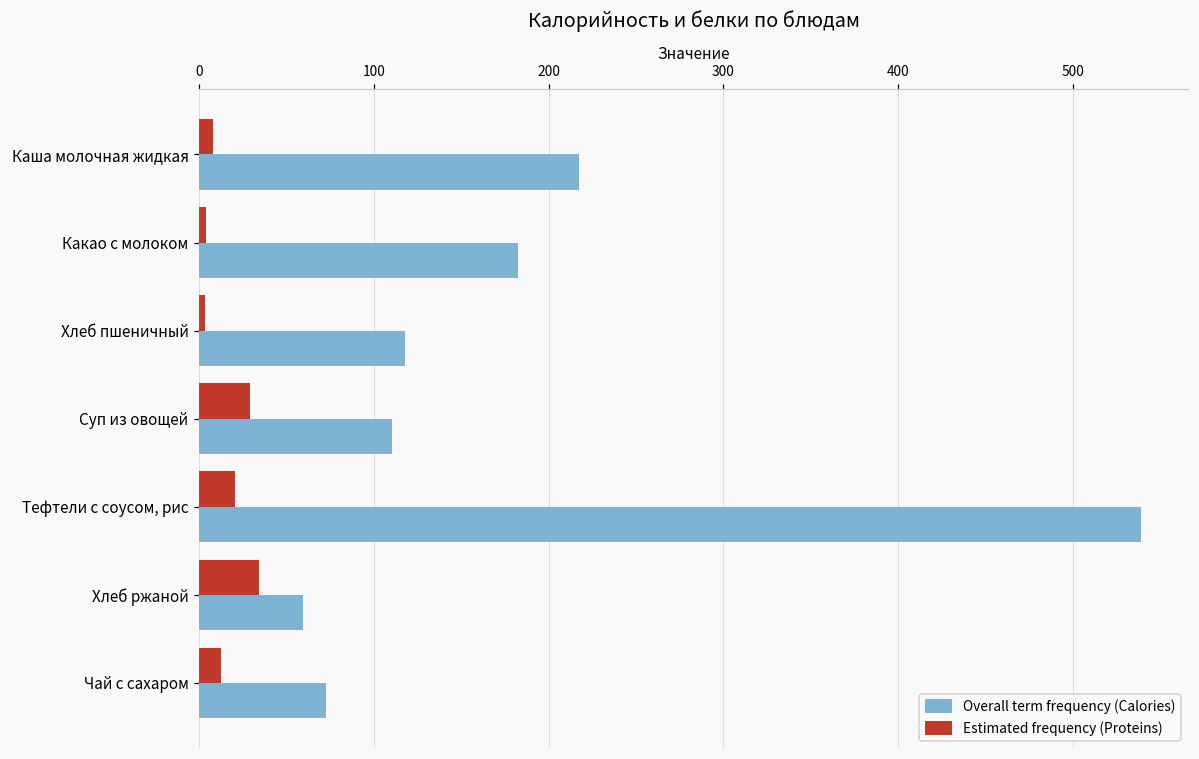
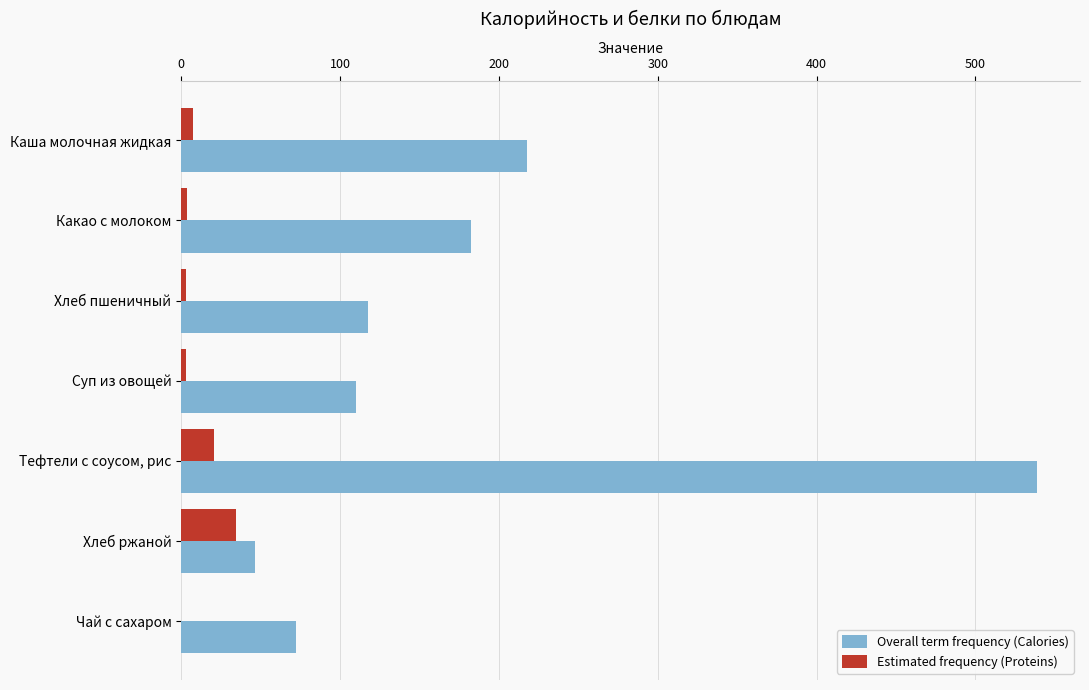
Estimated frequency (Proteins), Суп из овощей: 29 -> 3
Overall term frequency (Calories), Хлеб ржаной: 59 -> 47
Estimated frequency (Proteins), Чай с сахаром: 13 -> 0
